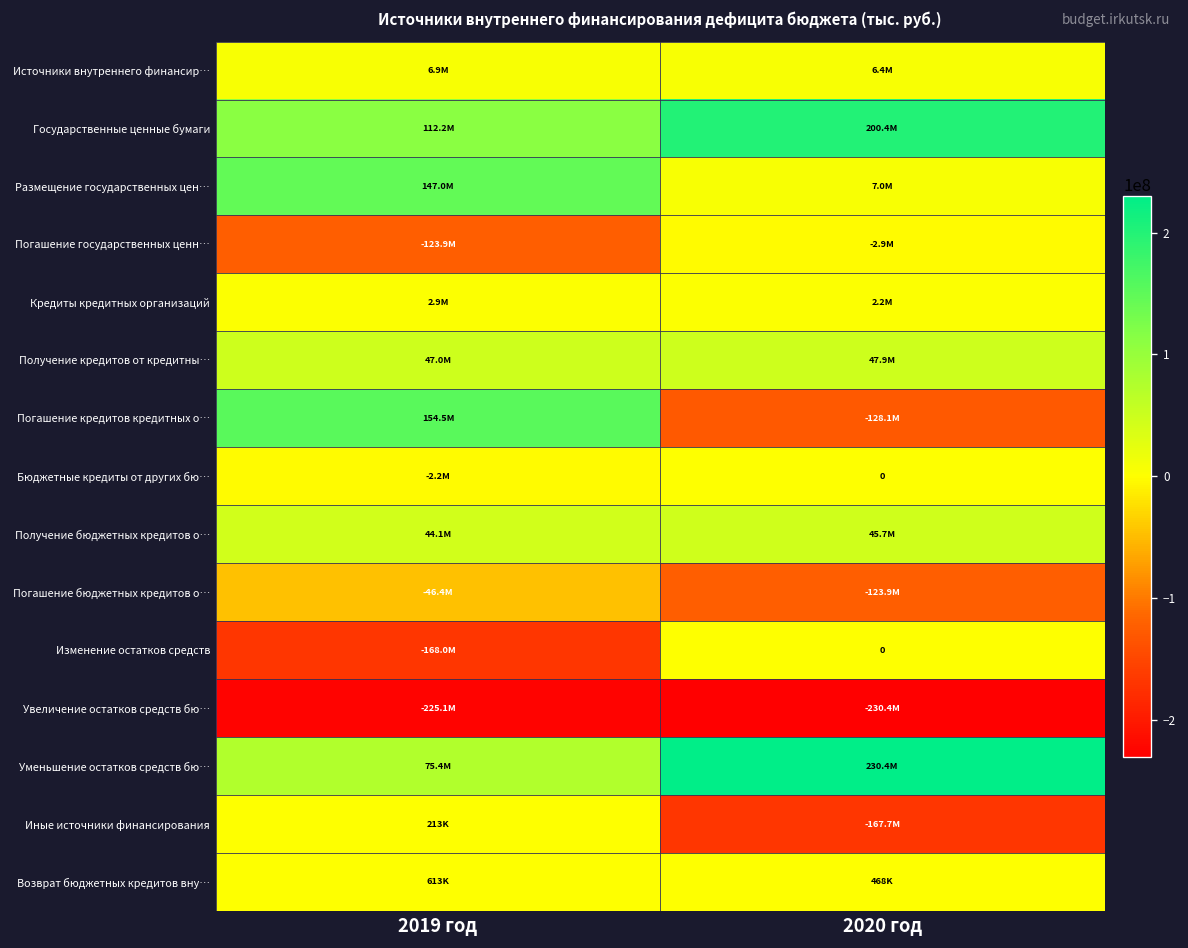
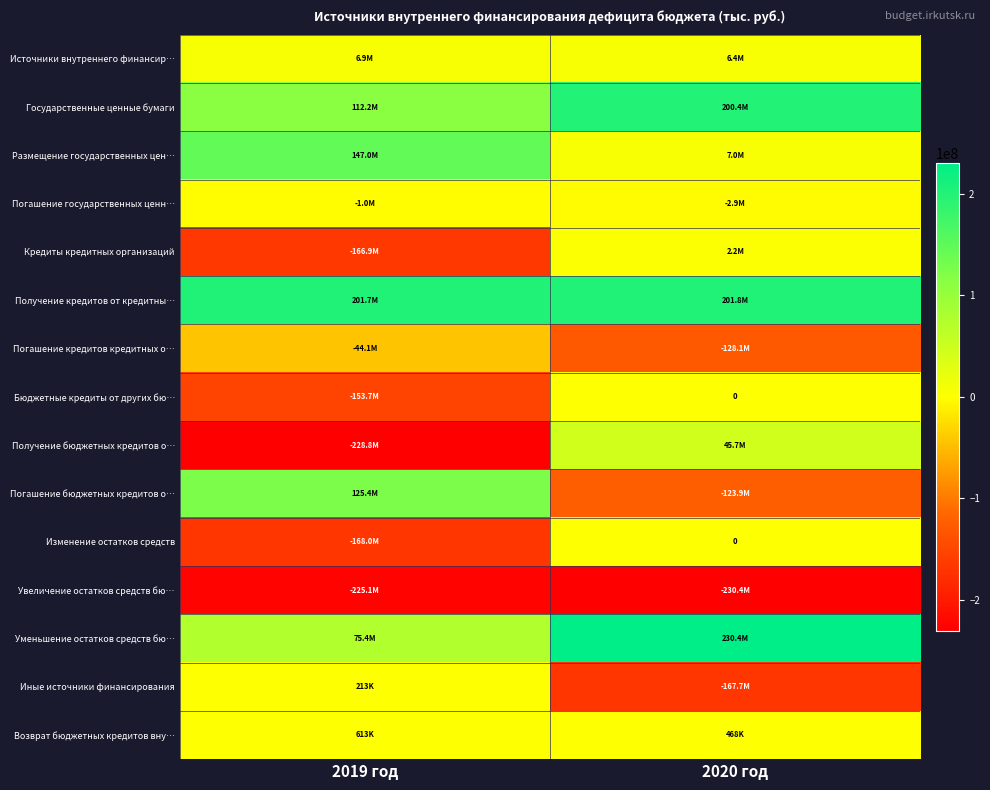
Погашение государственных ценн…, 2019 год: -123.9M -> -1.0M
Кредиты кредитных организаций, 2019 год: 2.9M -> -166.9M
Получение кредитов от кредитны…, 2019 год: 47.0M -> 201.7M
Получение кредитов от кредитны…, 2020 год: 47.9M -> 201.8M
Погашение кредитов кредитных о…, 2019 год: 154.5M -> -44.1M
Бюджетные кредиты от других бю…, 2019 год: -2.2M -> -153.7M
Получение бюджетных кредитов о…, 2019 год: 44.1M -> -228.8M
Погашение бюджетных кредитов о…, 2019 год: -46.4M -> 125.4M
